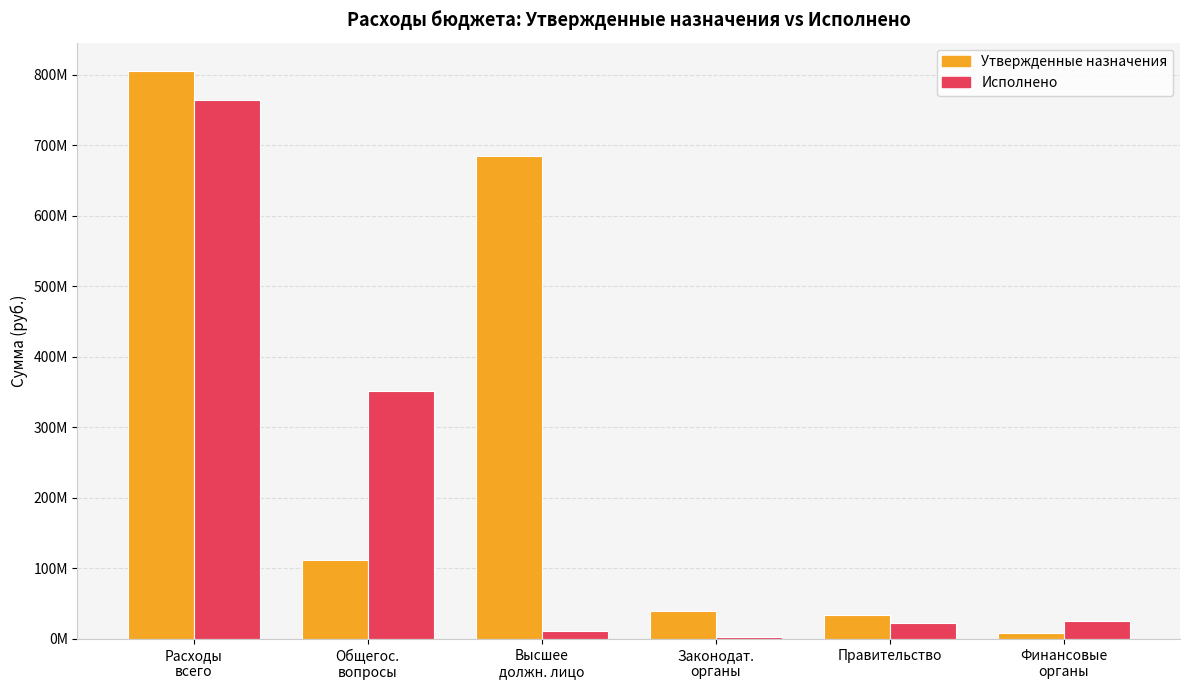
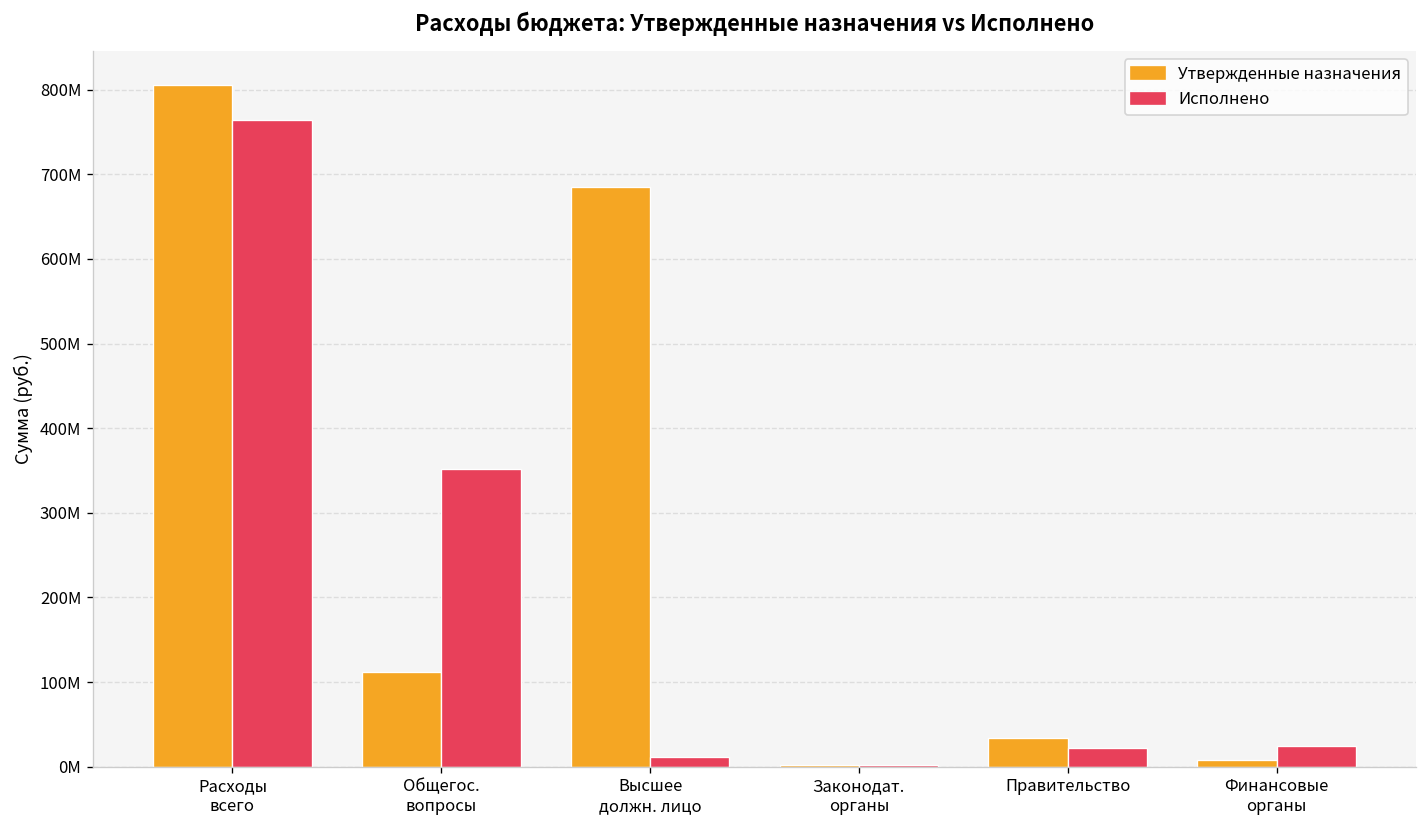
Утвержденные назначения, Законодат. органы: 40000000 -> 0
